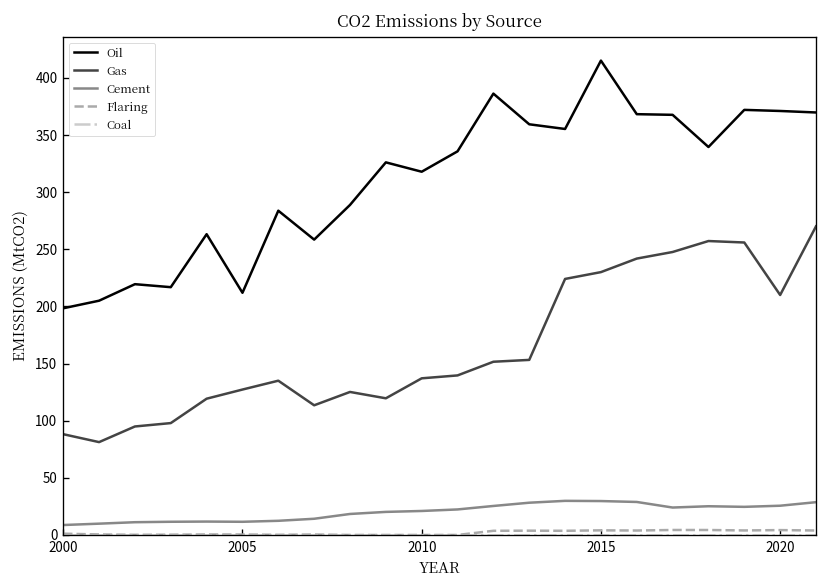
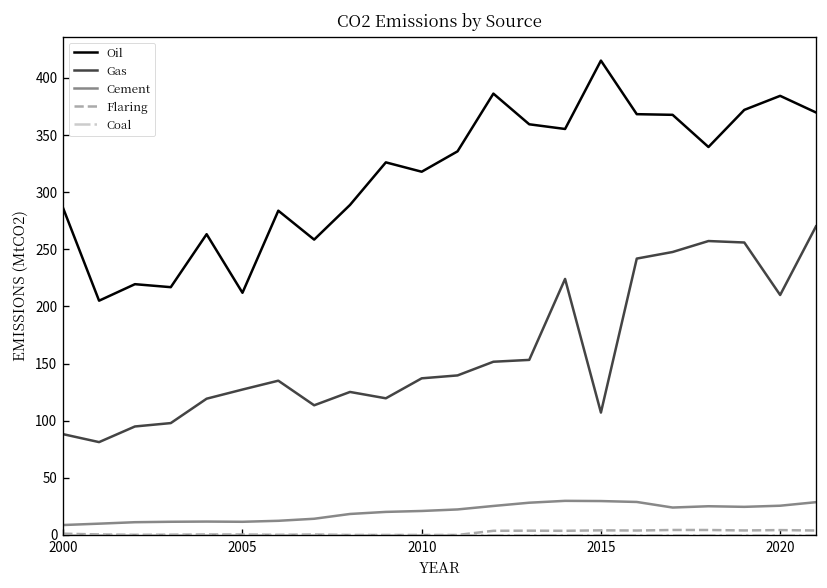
Oil, 2000: 200 -> 290
Gas, 2015: 230 -> 110
Oil, 2020: 370 -> 380
